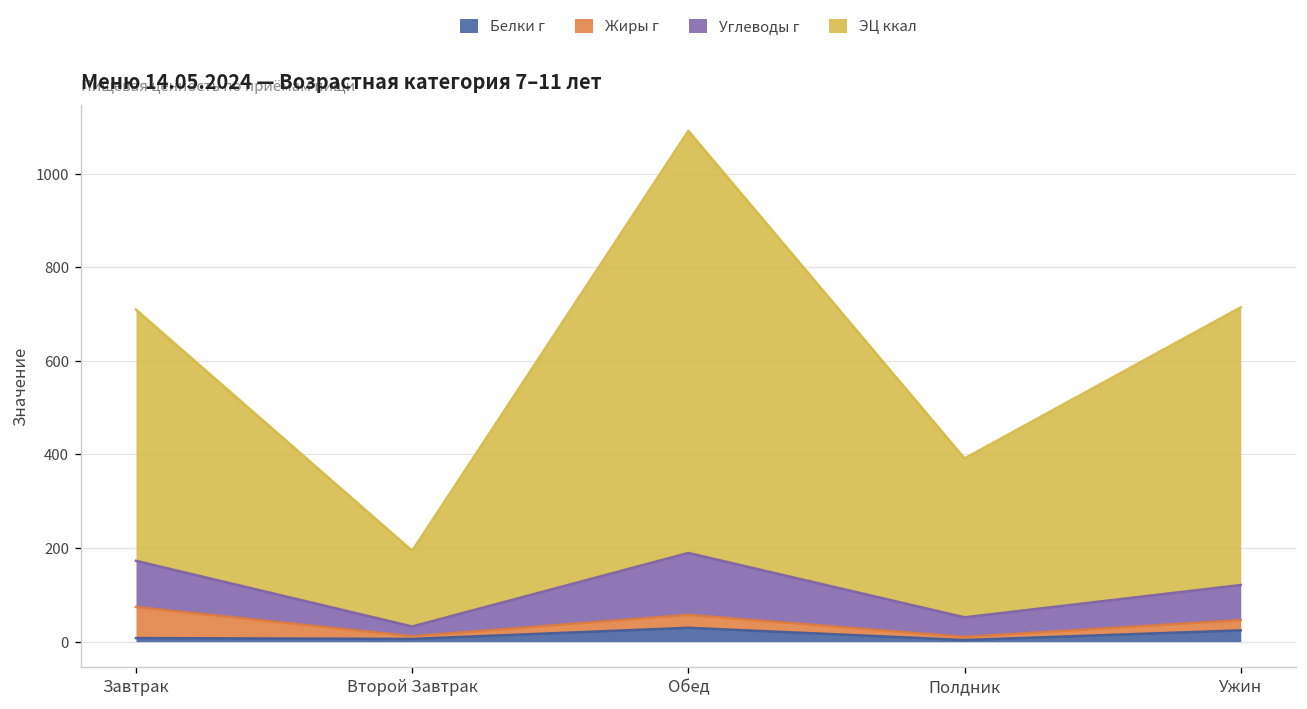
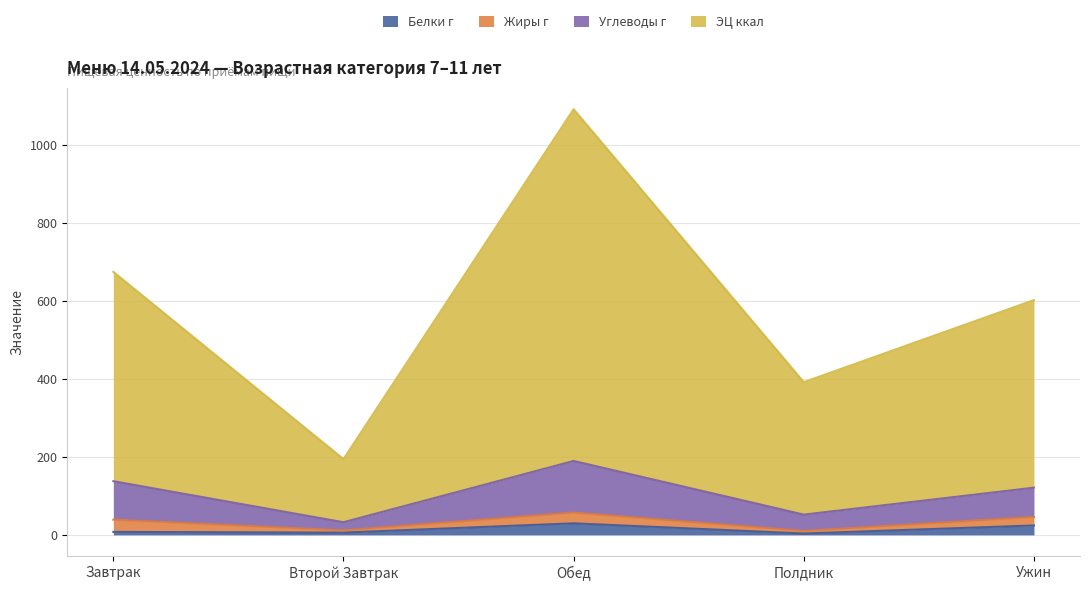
Жиры г, Завтрак: 70 -> 30
ЭЦ ккал, Ужин: 590 -> 480
